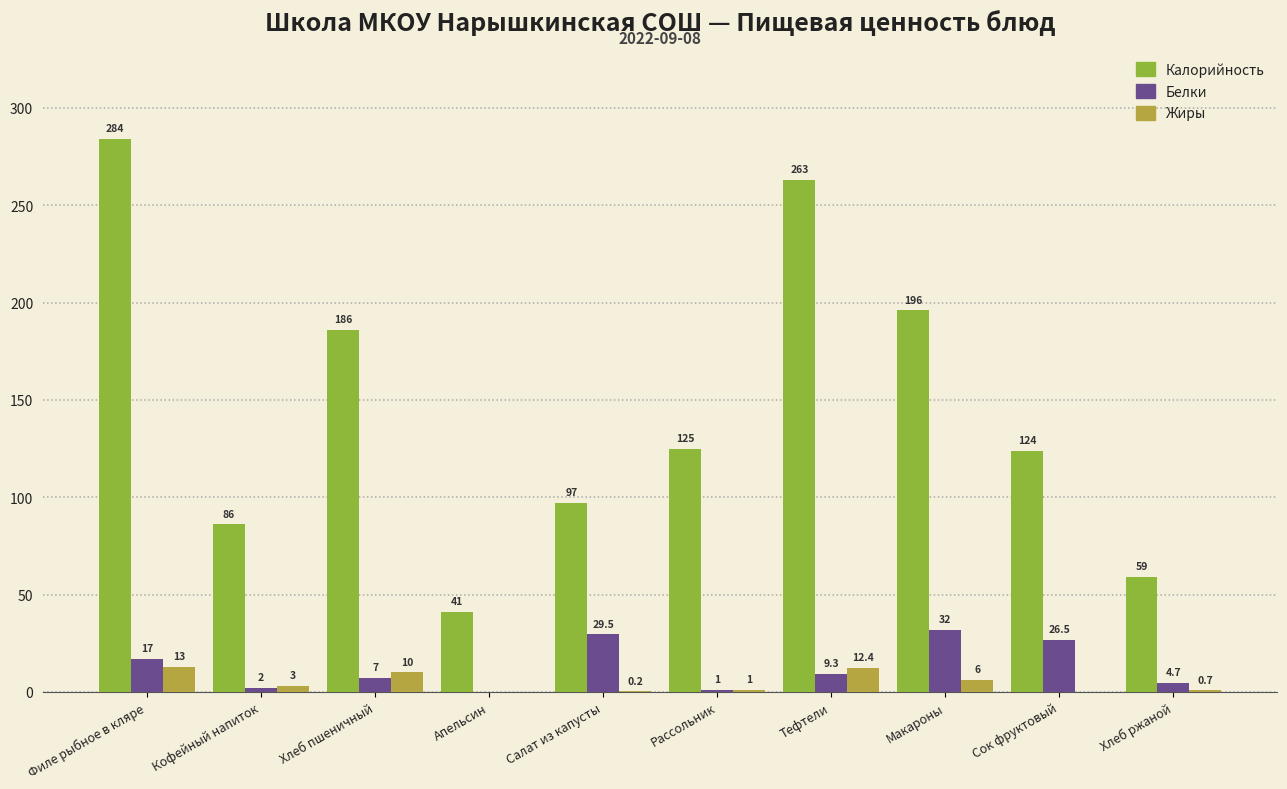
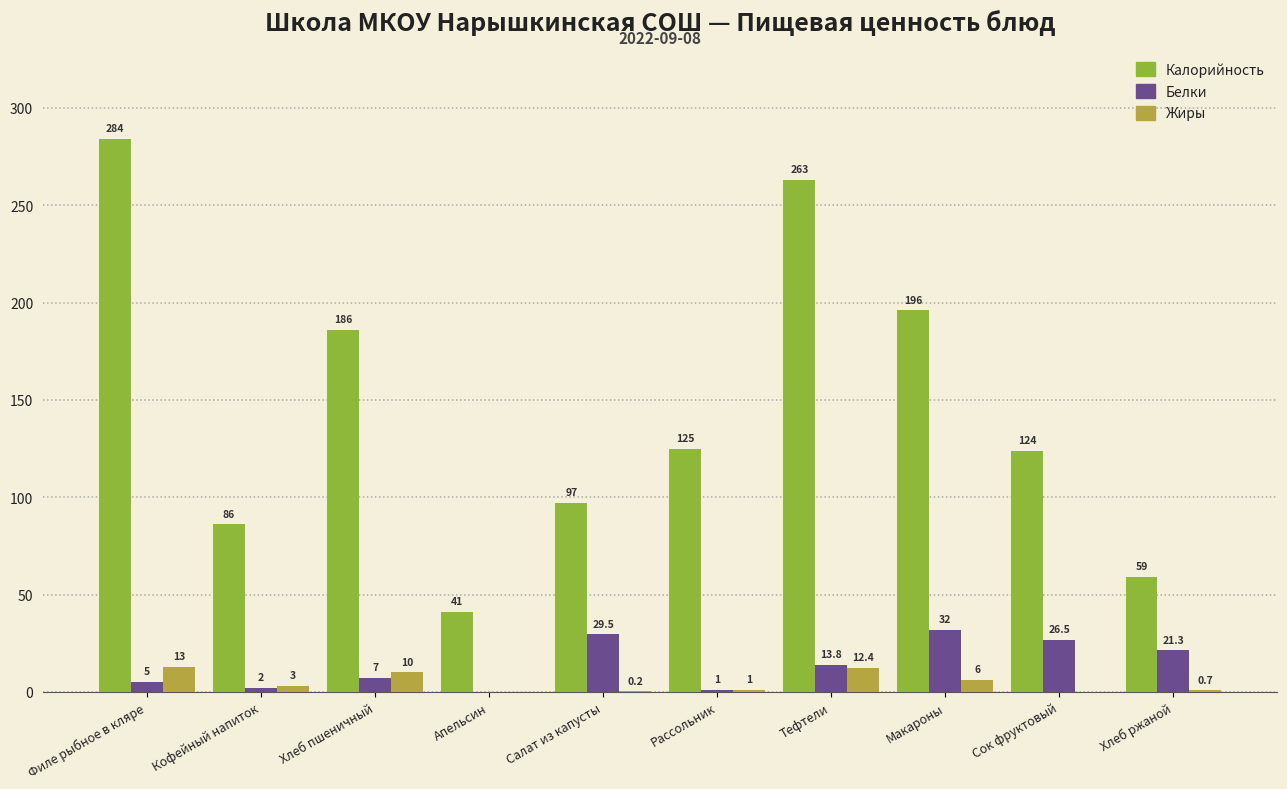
Белки, Филе рыбное в кляре: 17 -> 5
Белки, Тефтели: 9.3 -> 13.8
Белки, Хлеб ржаной: 4.7 -> 21.3
